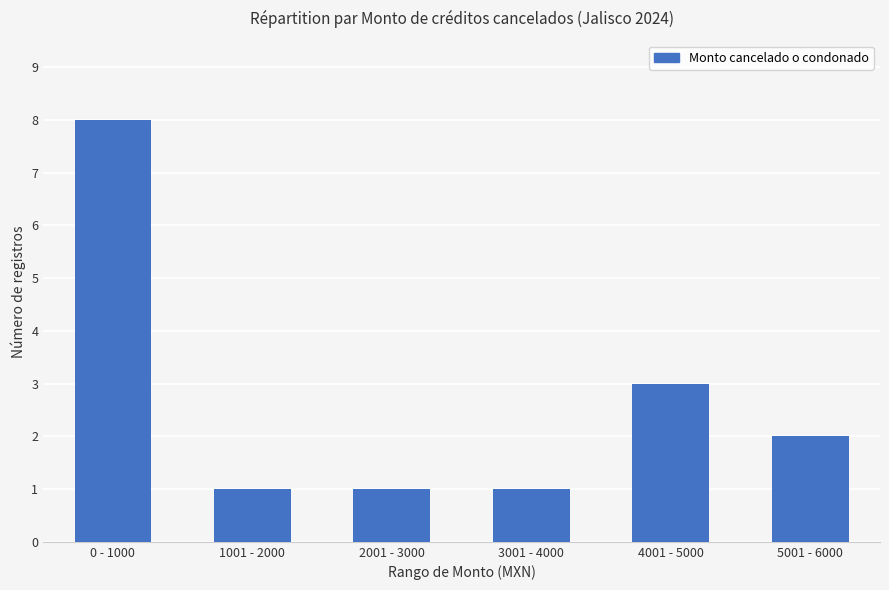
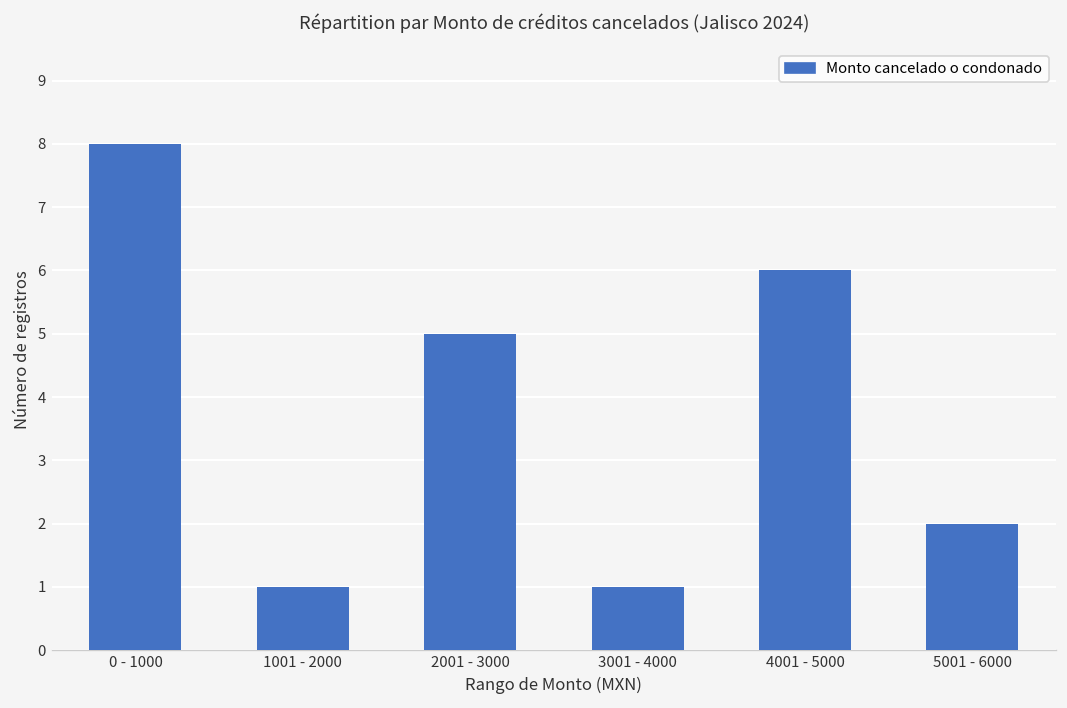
2001 - 3000: 1 -> 5
4001 - 5000: 3 -> 6
